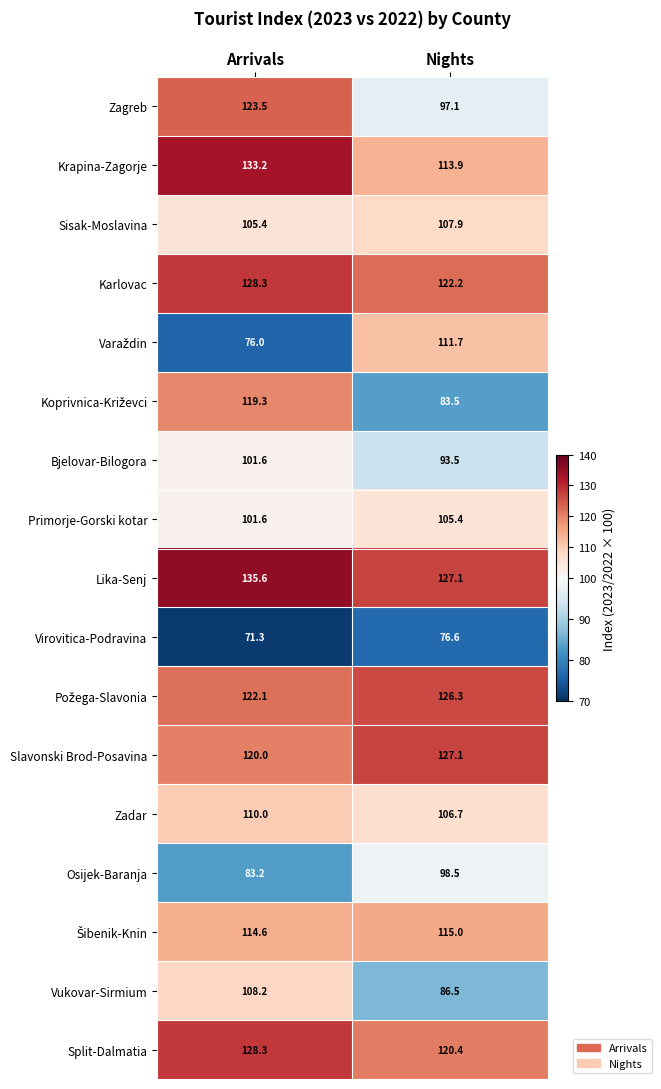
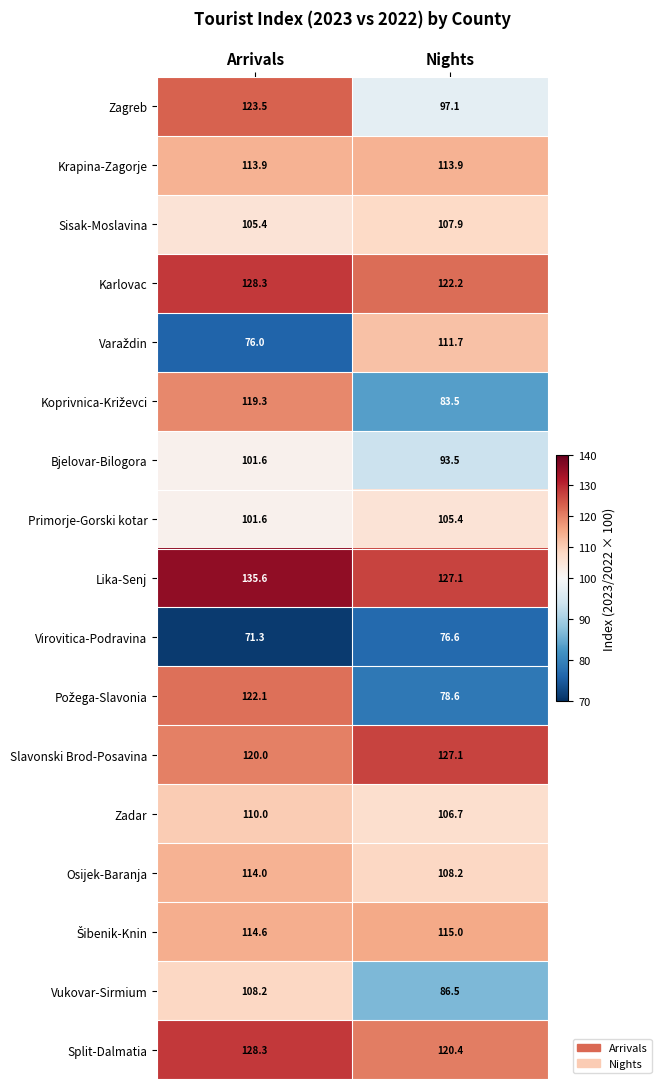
Krapina-Zagorje, Arrivals: 133.2 -> 113.9
Požega-Slavonia, Nights: 126.3 -> 78.6
Osijek-Baranja, Arrivals: 83.2 -> 114.0
Osijek-Baranja, Nights: 98.5 -> 108.2
